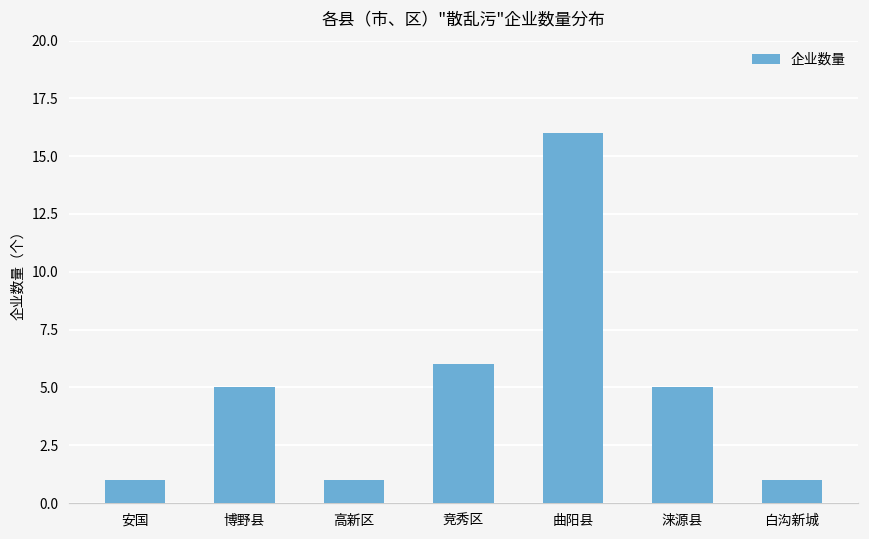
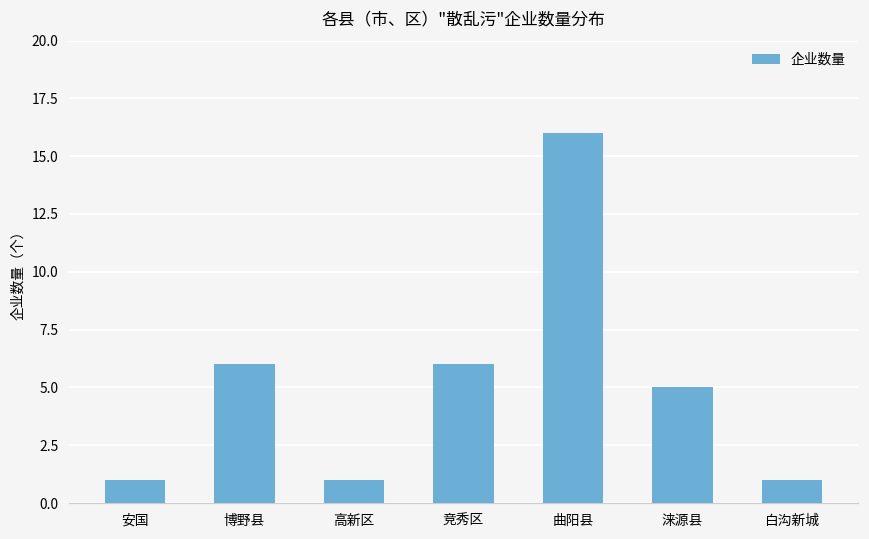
博野县: 5 -> 6
